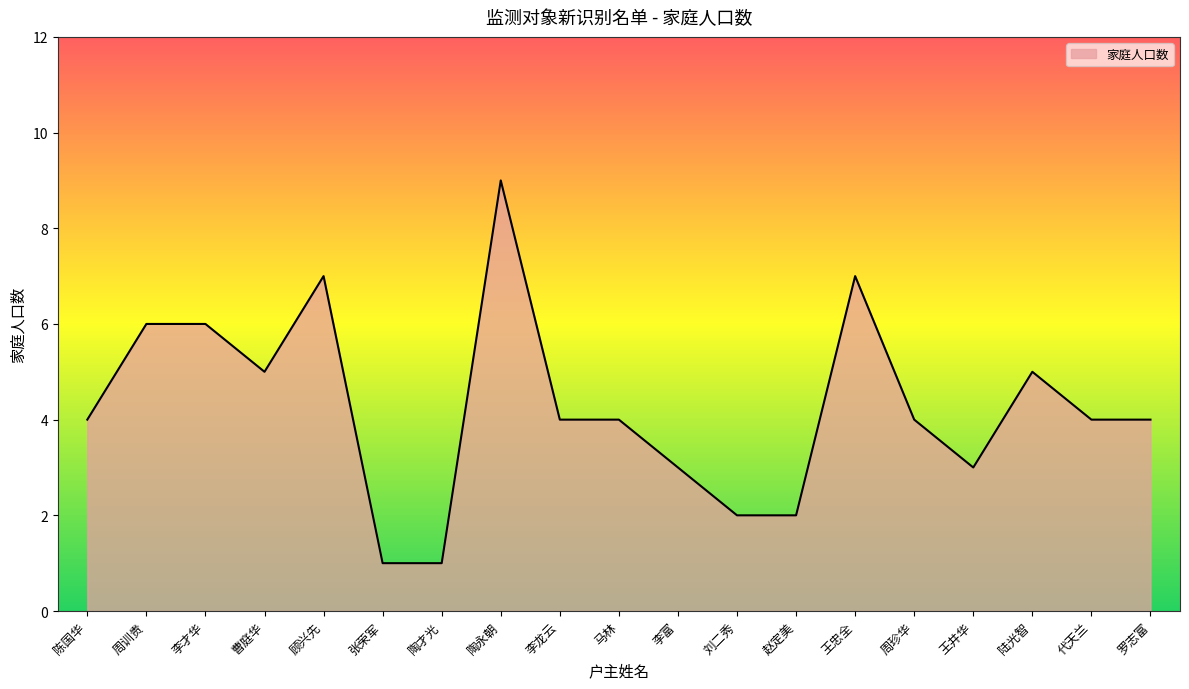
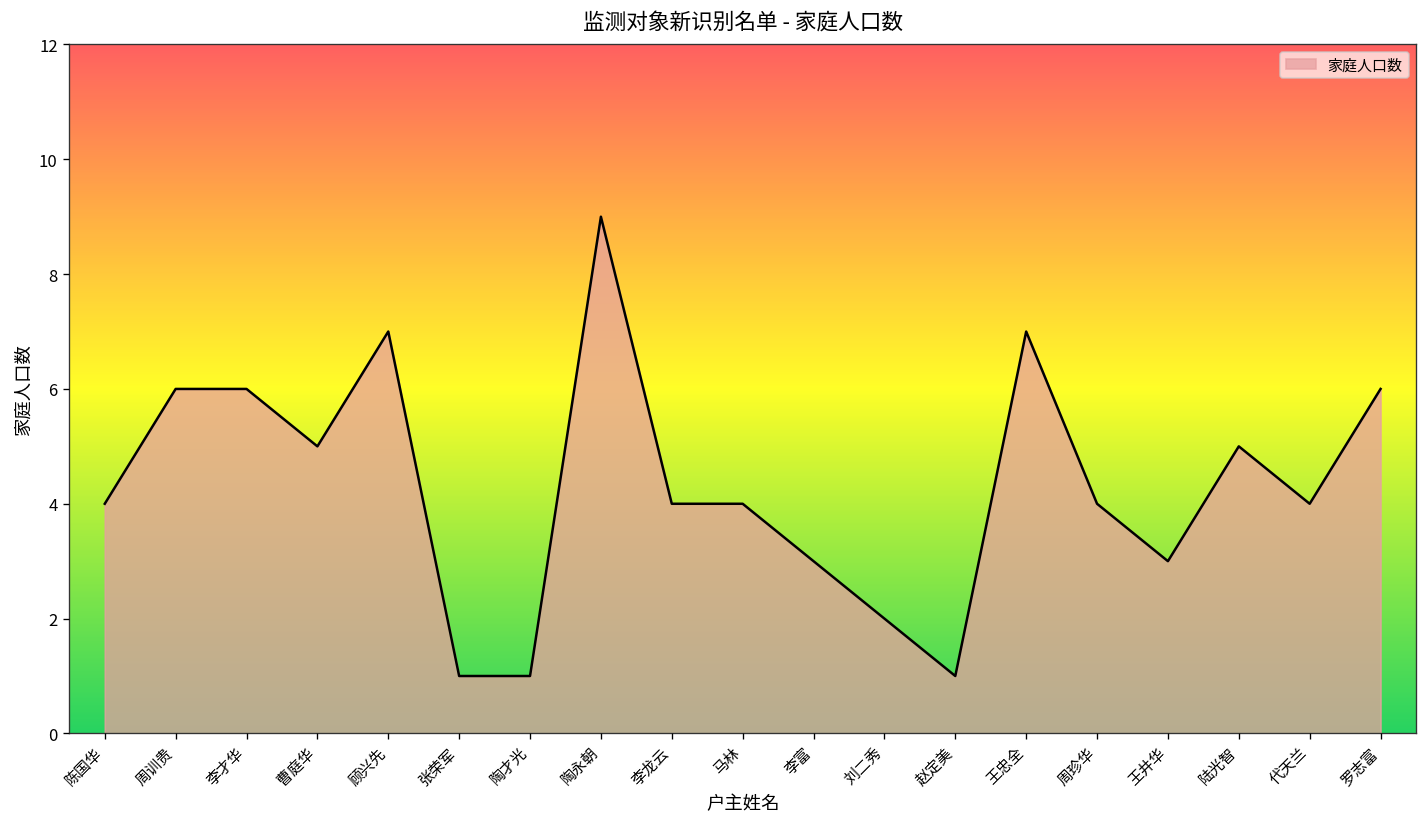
赵定美: 2 -> 1
罗志富: 4 -> 6
